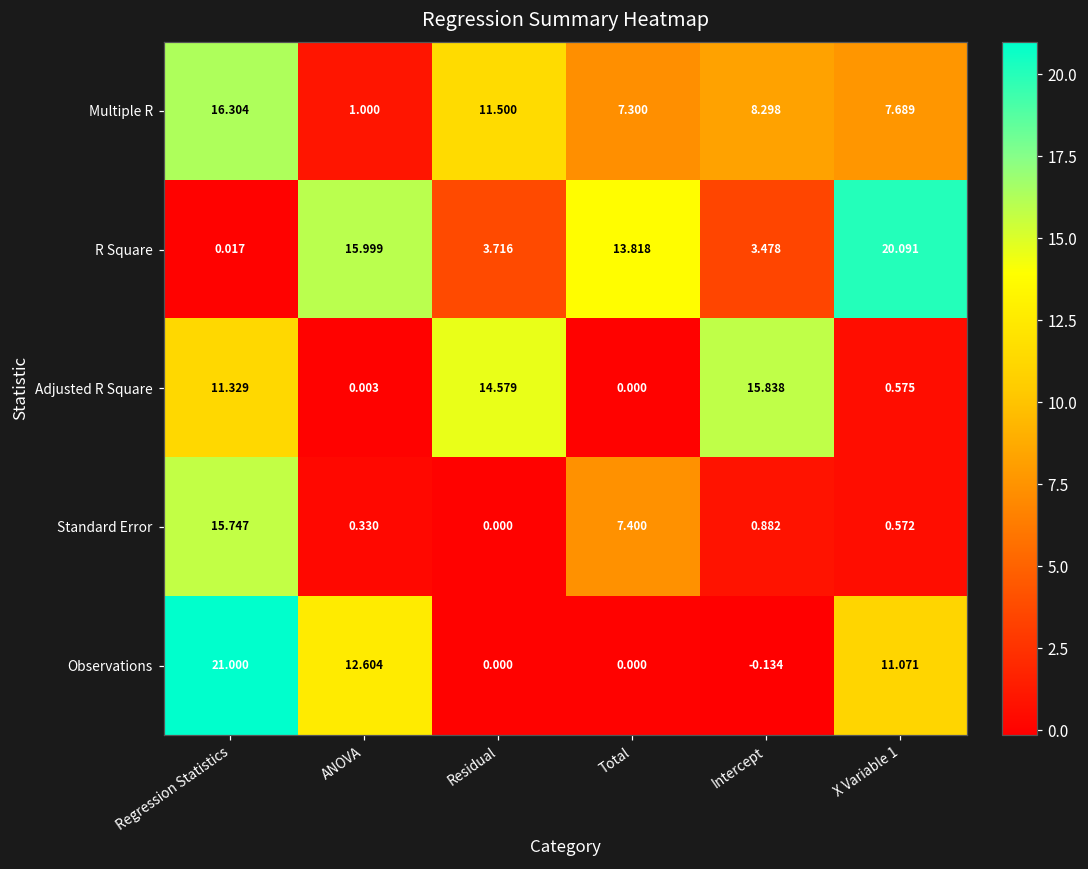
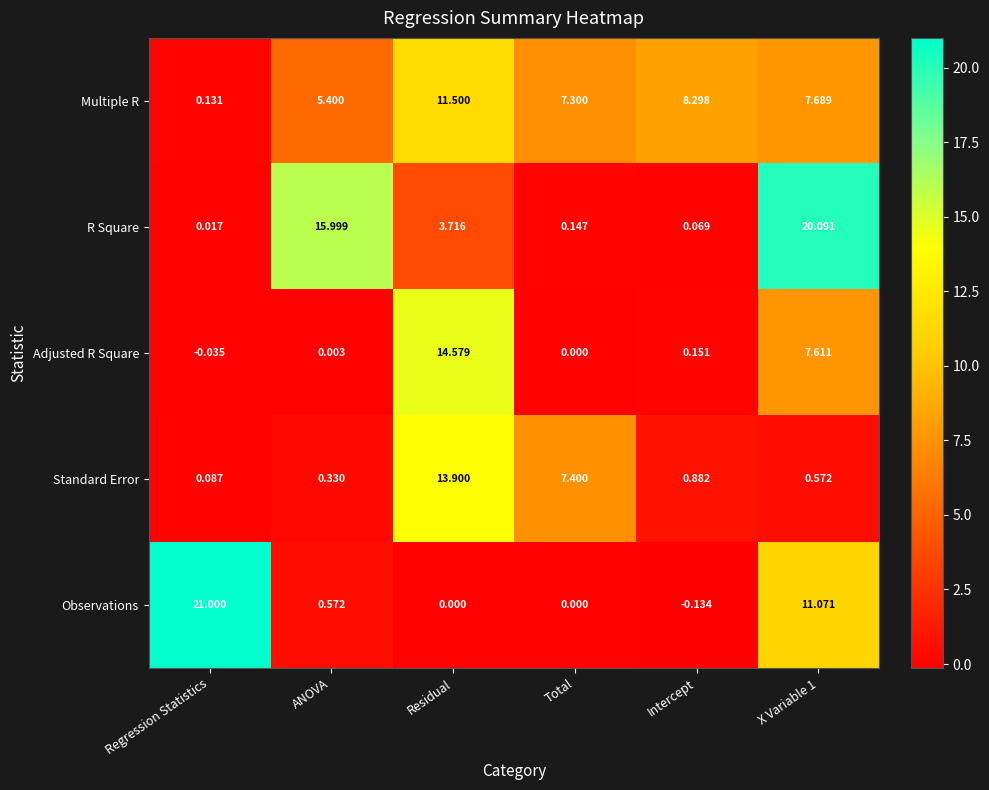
Multiple R, Regression Statistics: 16.304 -> 0.131
Multiple R, ANOVA: 1.000 -> 5.400
R Square, Total: 13.818 -> 0.147
R Square, Intercept: 3.478 -> 0.069
Adjusted R Square, Regression Statistics: 11.329 -> -0.035
Adjusted R Square, Intercept: 15.838 -> 0.151
Adjusted R Square, X Variable 1: 0.575 -> 7.611
Standard Error, Regression Statistics: 15.747 -> 0.087
Standard Error, Residual: 0.000 -> 13.900
Observations, ANOVA: 12.604 -> 0.572
